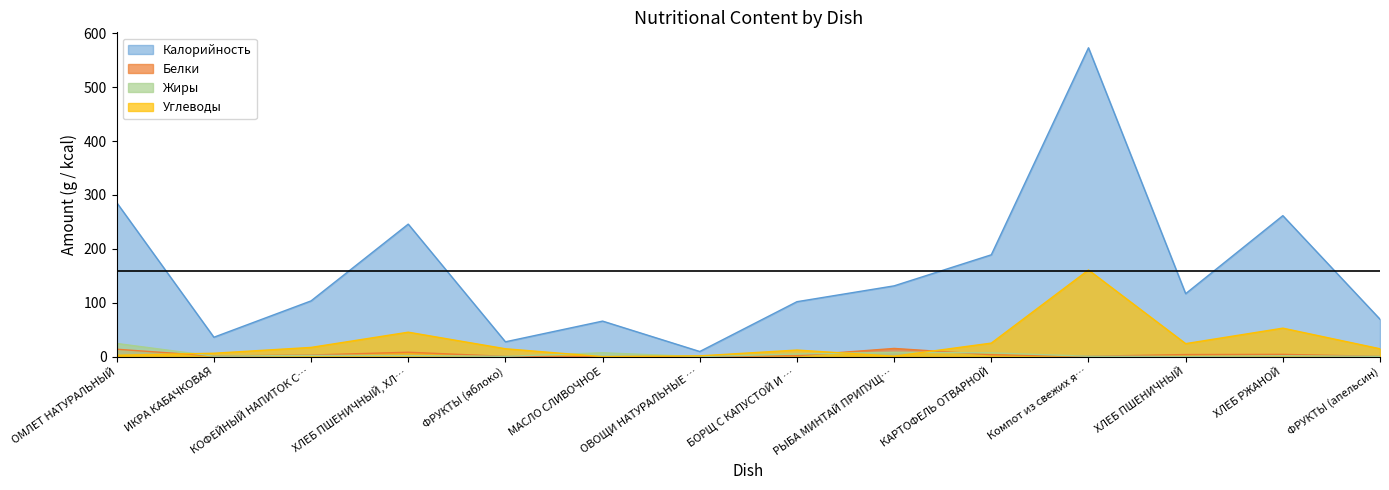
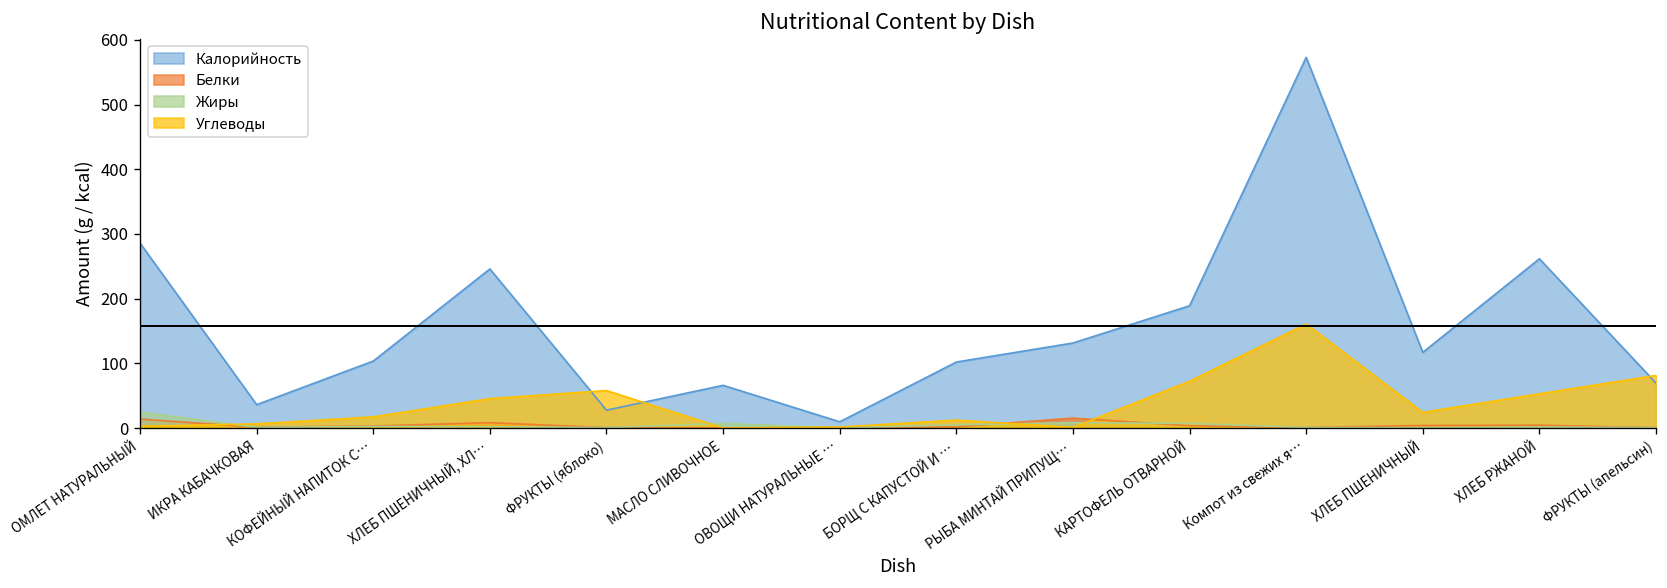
Углеводы, ФРУКТЫ (яблоко): 10 -> 60
Углеводы, КАРТОФЕЛЬ ОТВАРНОЙ: 30 -> 70
Углеводы, ФРУКТЫ (апельсин): 10 -> 80
